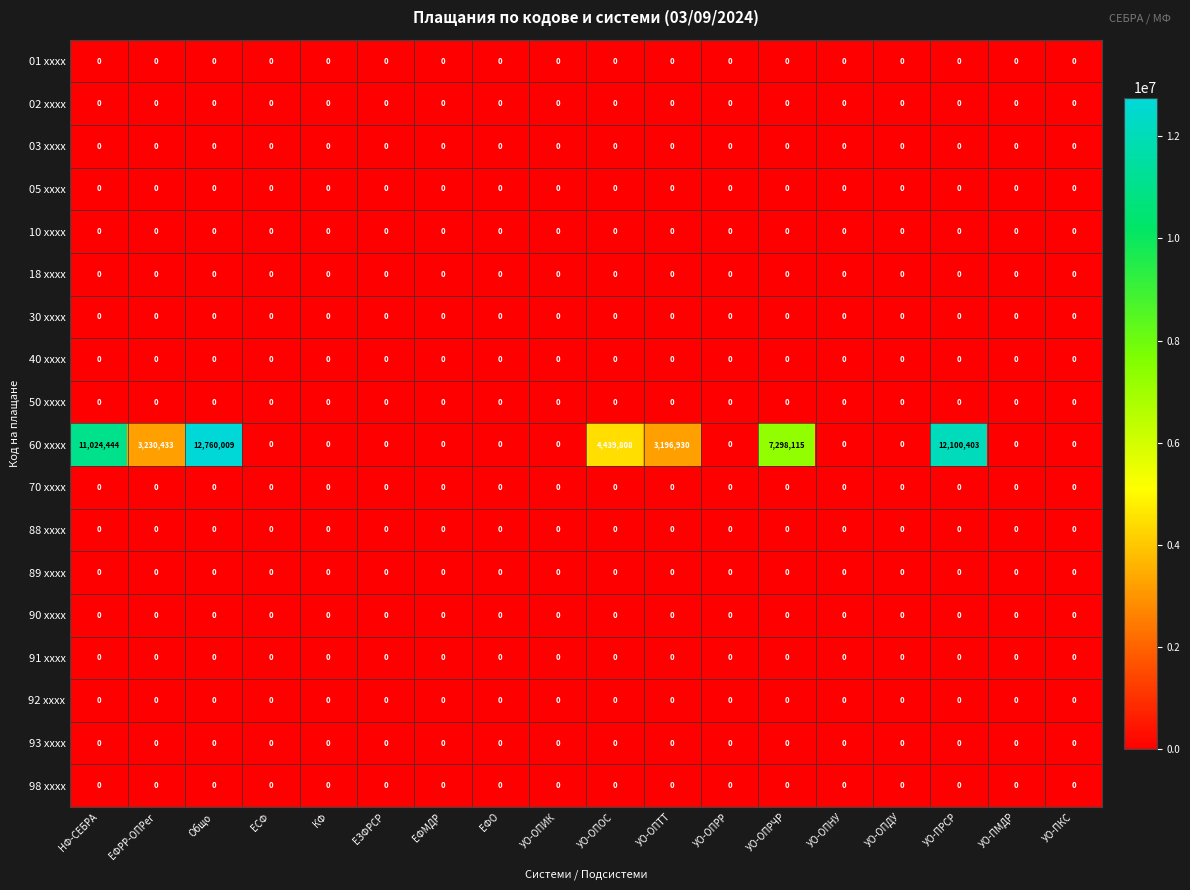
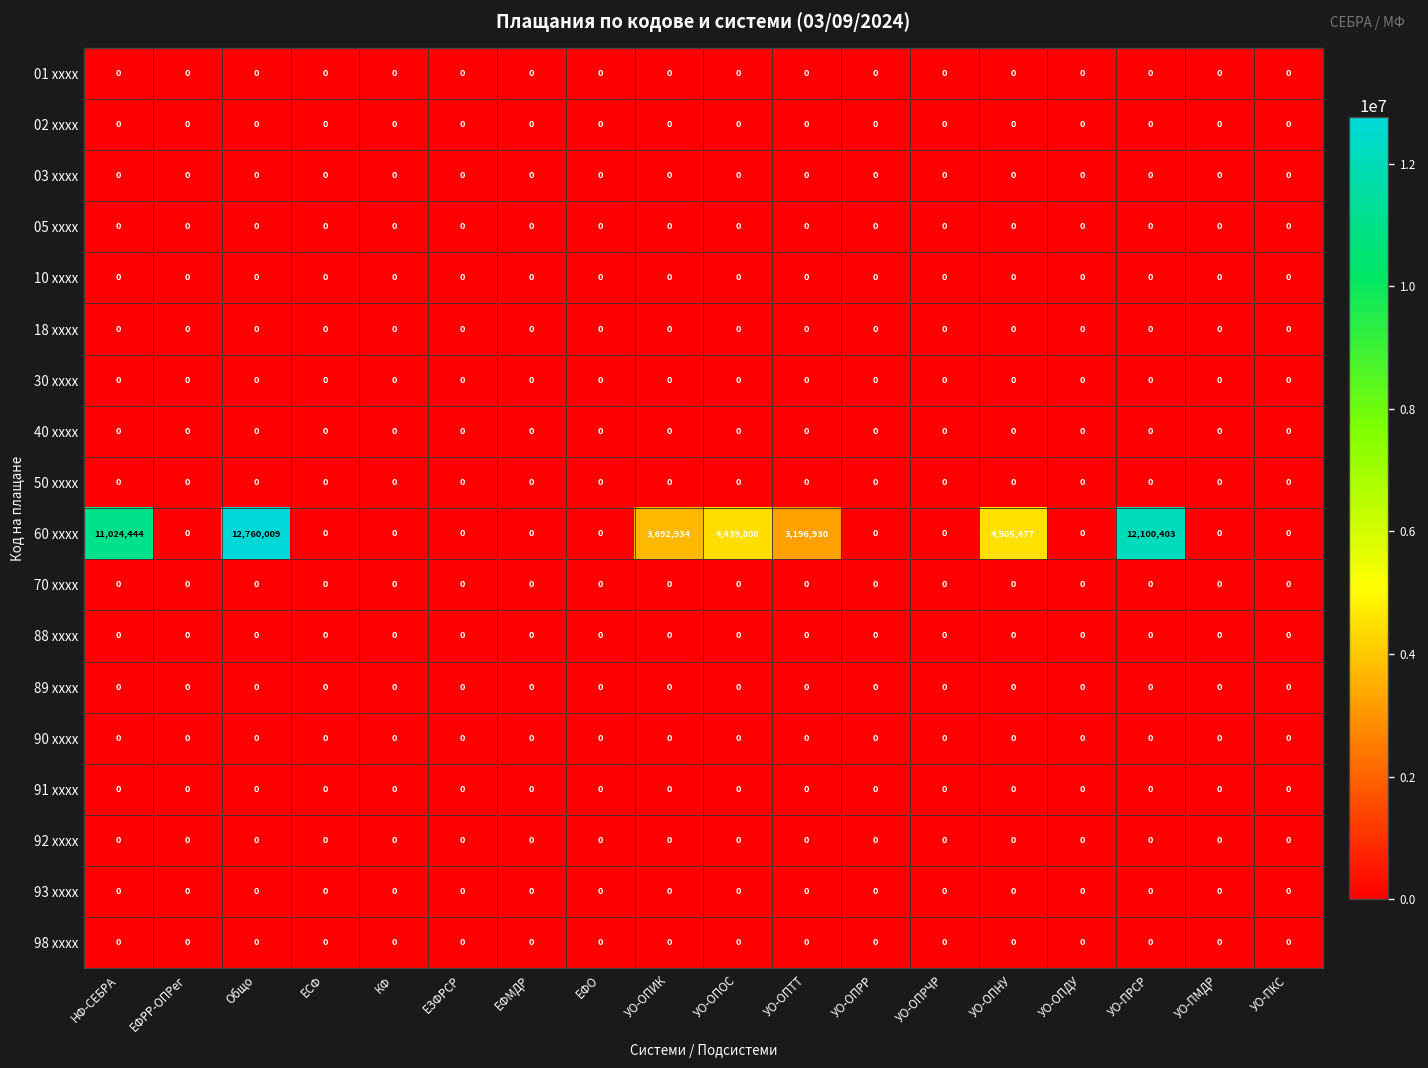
60 xxxx, ЕФРР-ОПРег: 3,230,433 -> 0
60 xxxx, УО-ОПИК: 0 -> 3,692,934
60 xxxx, УО-ОПРЧР: 7,298,115 -> 0
60 xxxx, УО-ОПНУ: 0 -> 4,505,477
